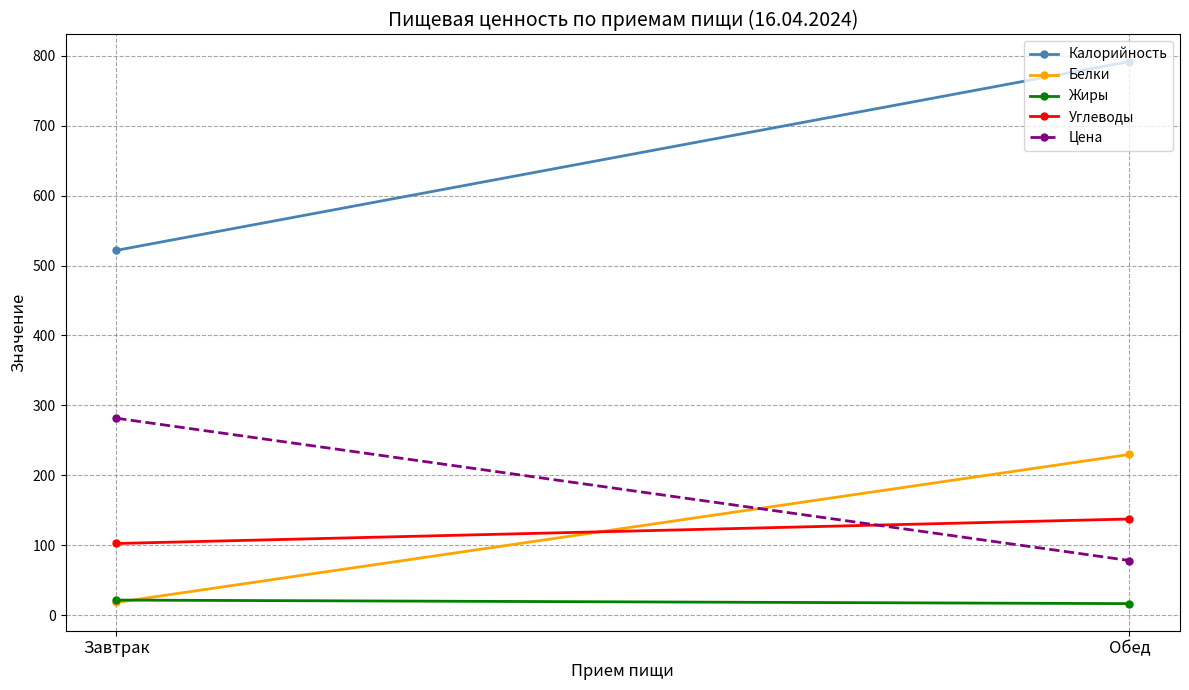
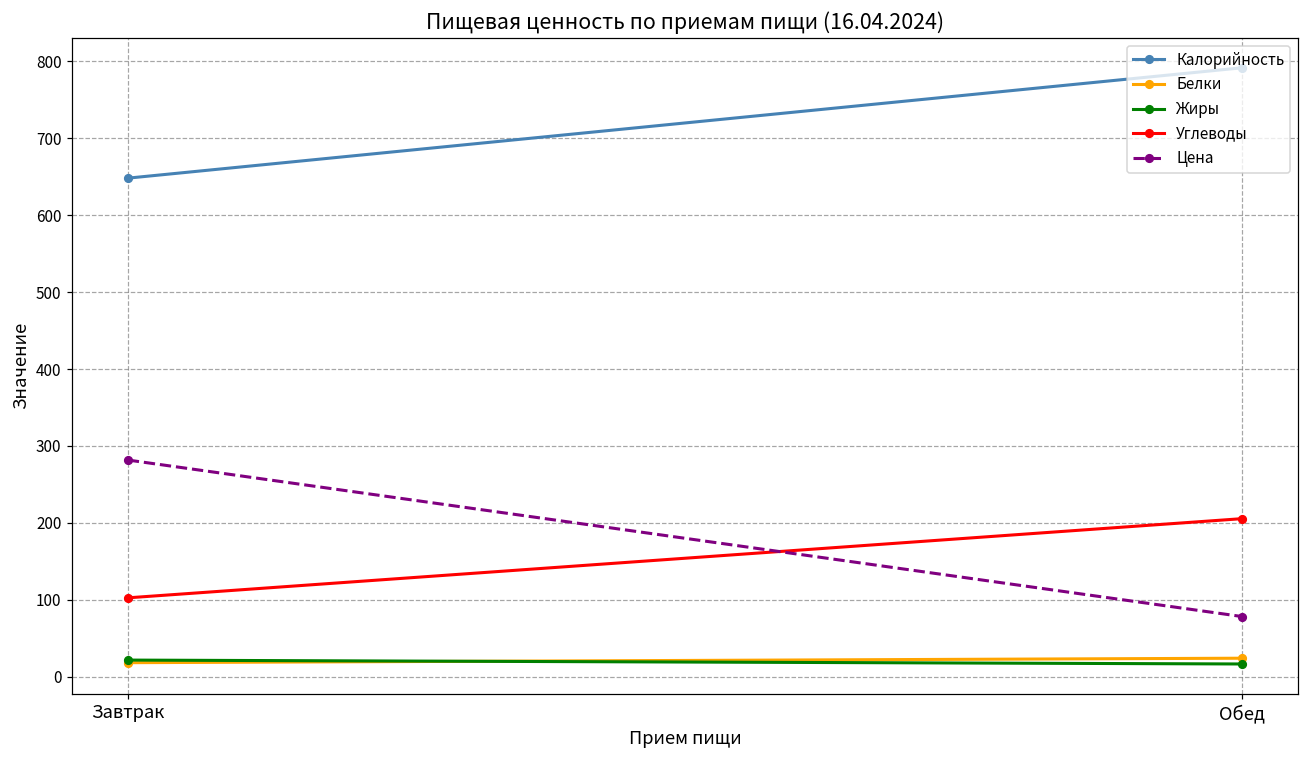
Калорийность, Завтрак: 520 -> 650
Белки, Обед: 230 -> 20
Углеводы, Обед: 140 -> 210
